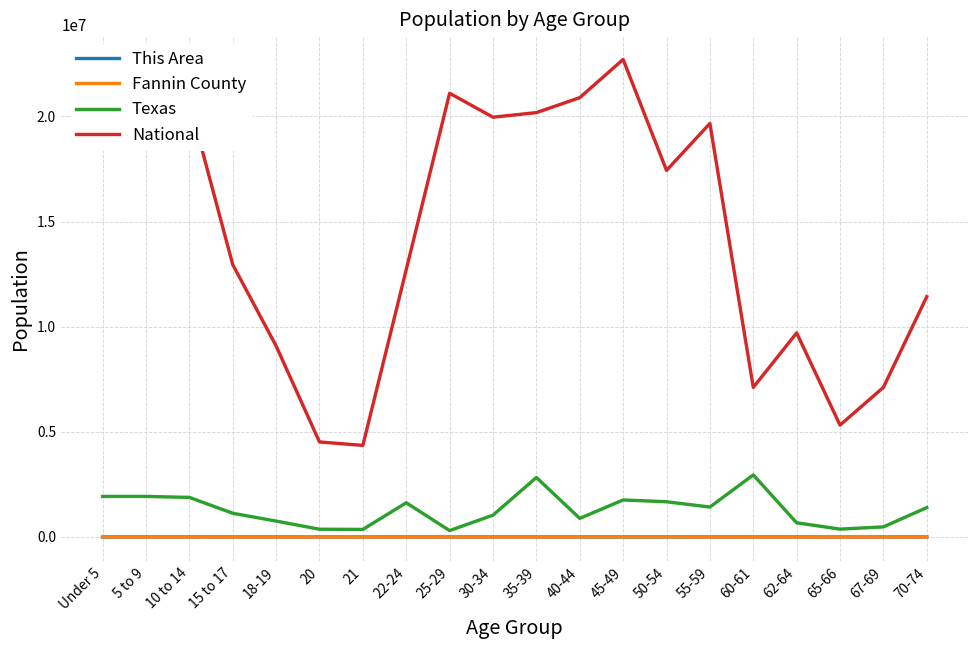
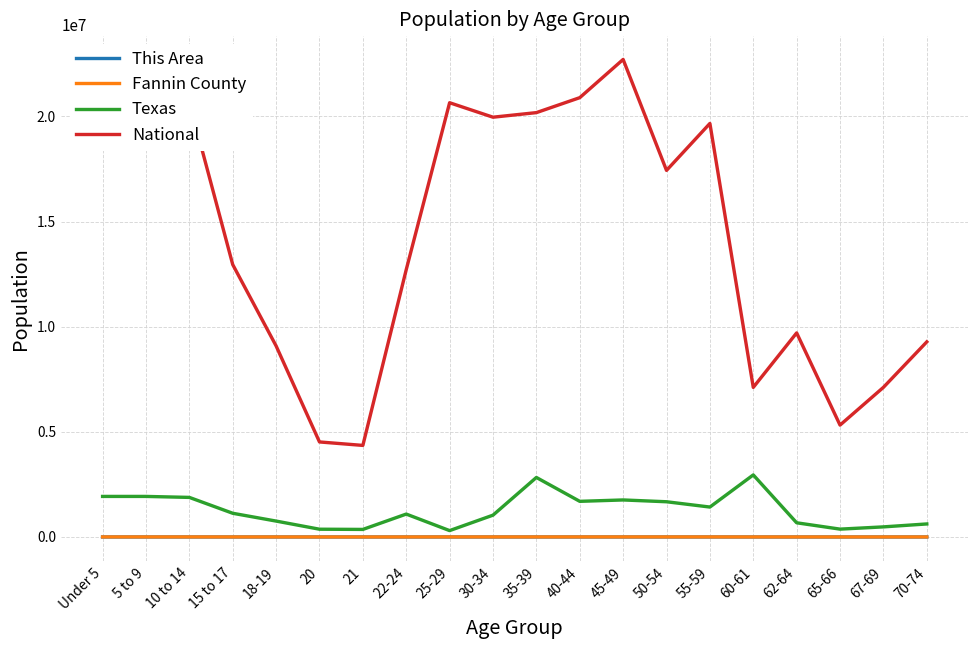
Texas, 22-24: 1600000 -> 1100000
National, 25-29: 21100000 -> 20700000
Texas, 40-44: 900000 -> 1700000
Texas, 70-74: 1400000 -> 600000
National, 70-74: 11400000 -> 9300000
